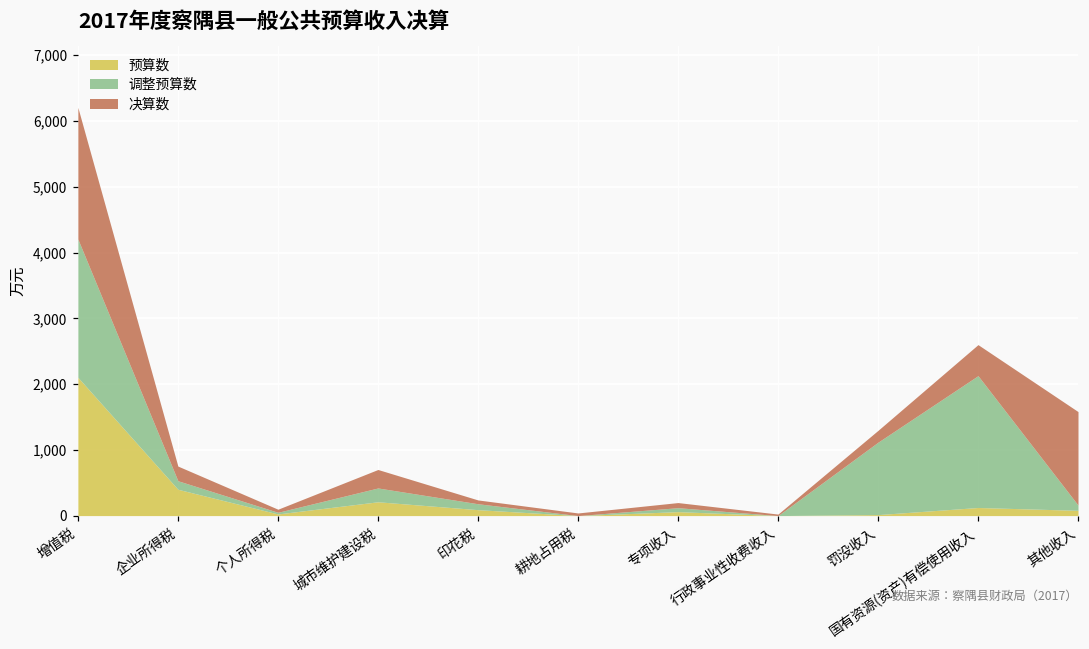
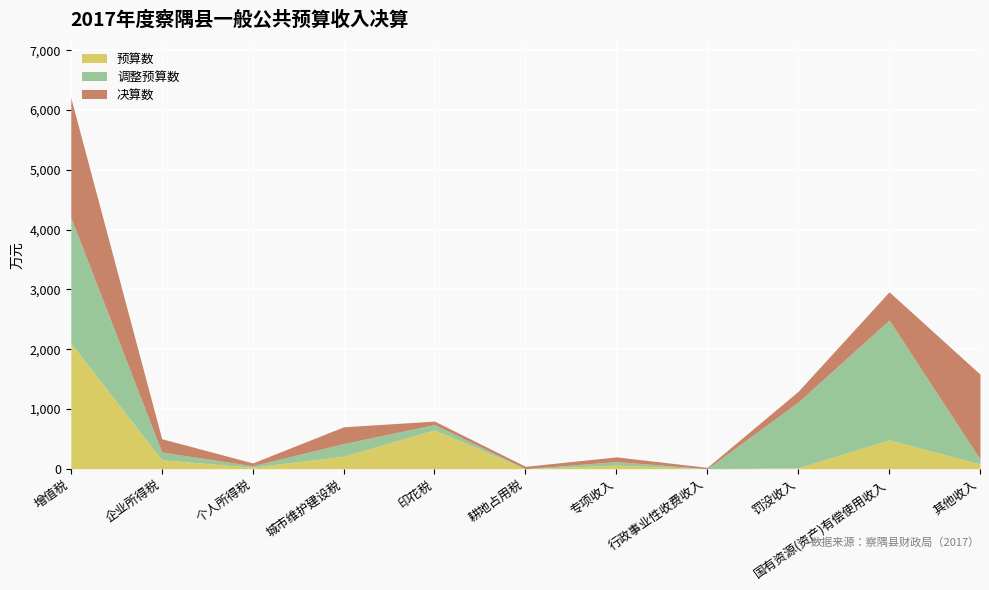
预算数, 企业所得税: 400 -> 100
预算数, 印花税: 100 -> 600
预算数, 国有资源(资产)有偿使用收入: 100 -> 500
